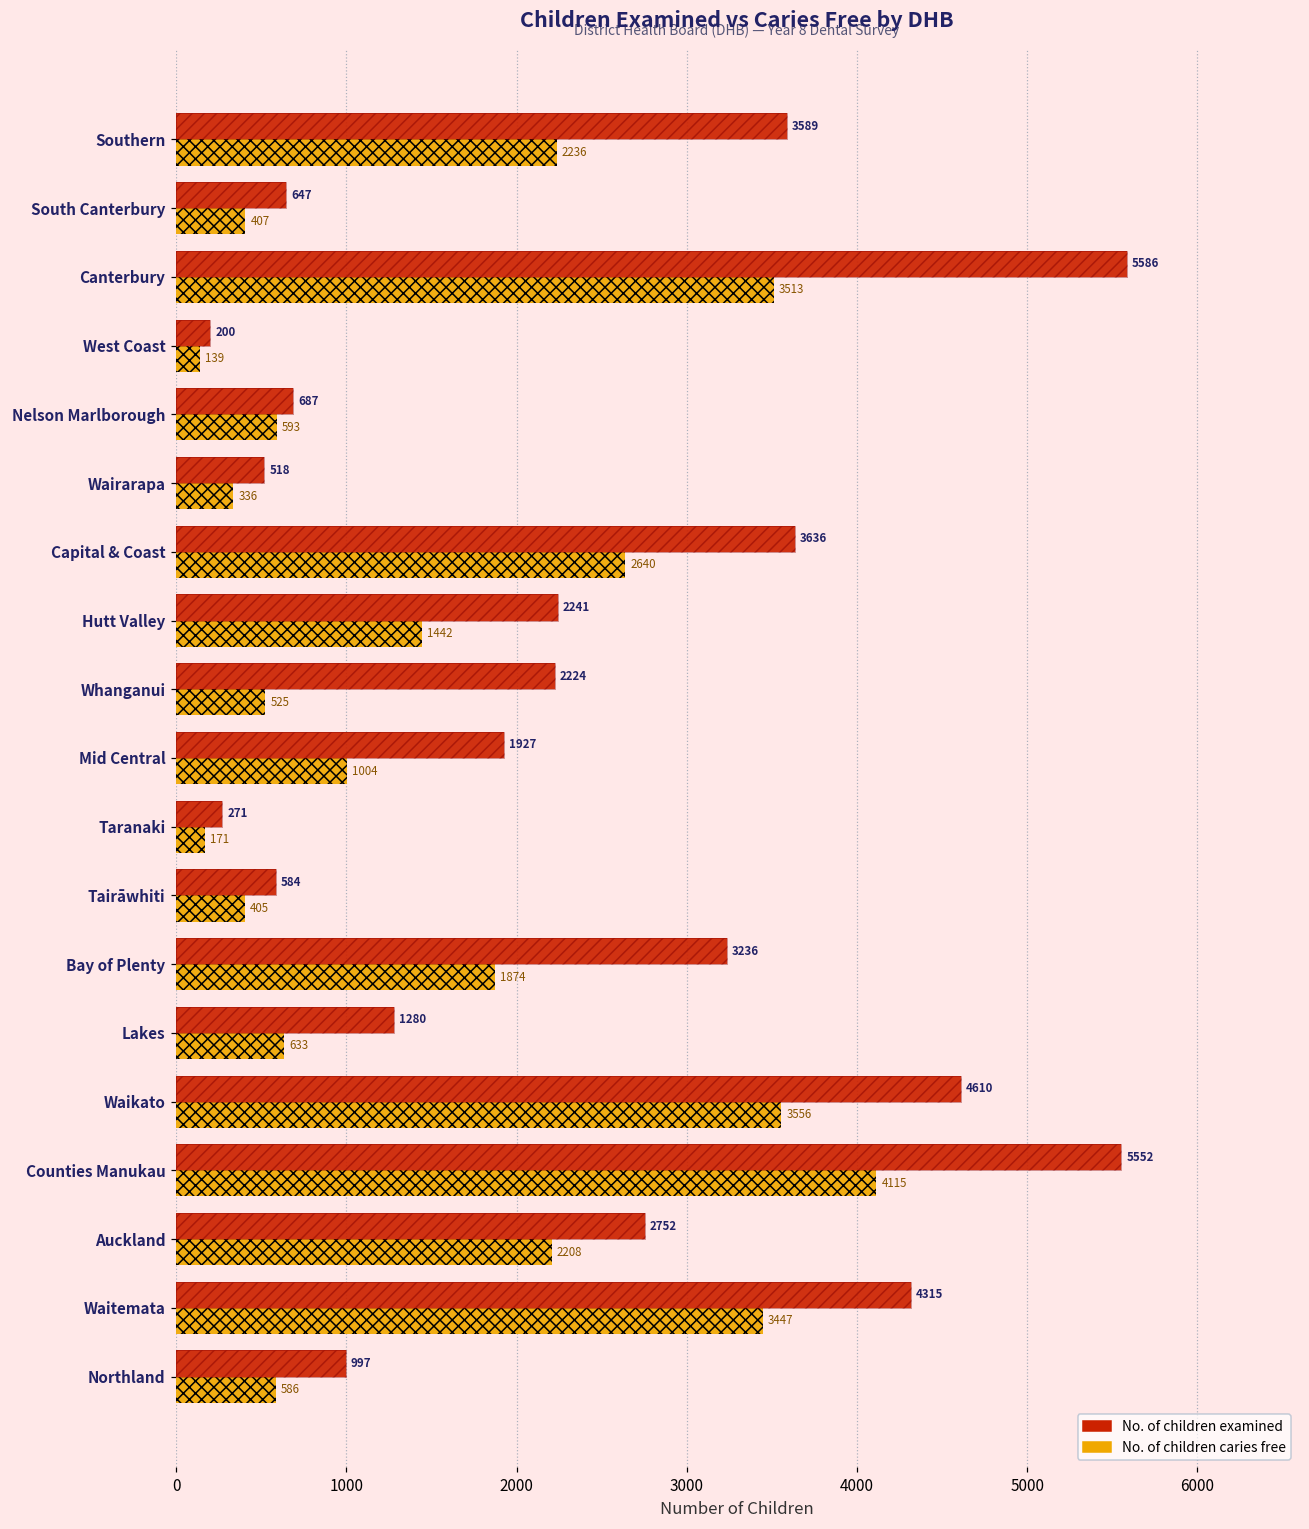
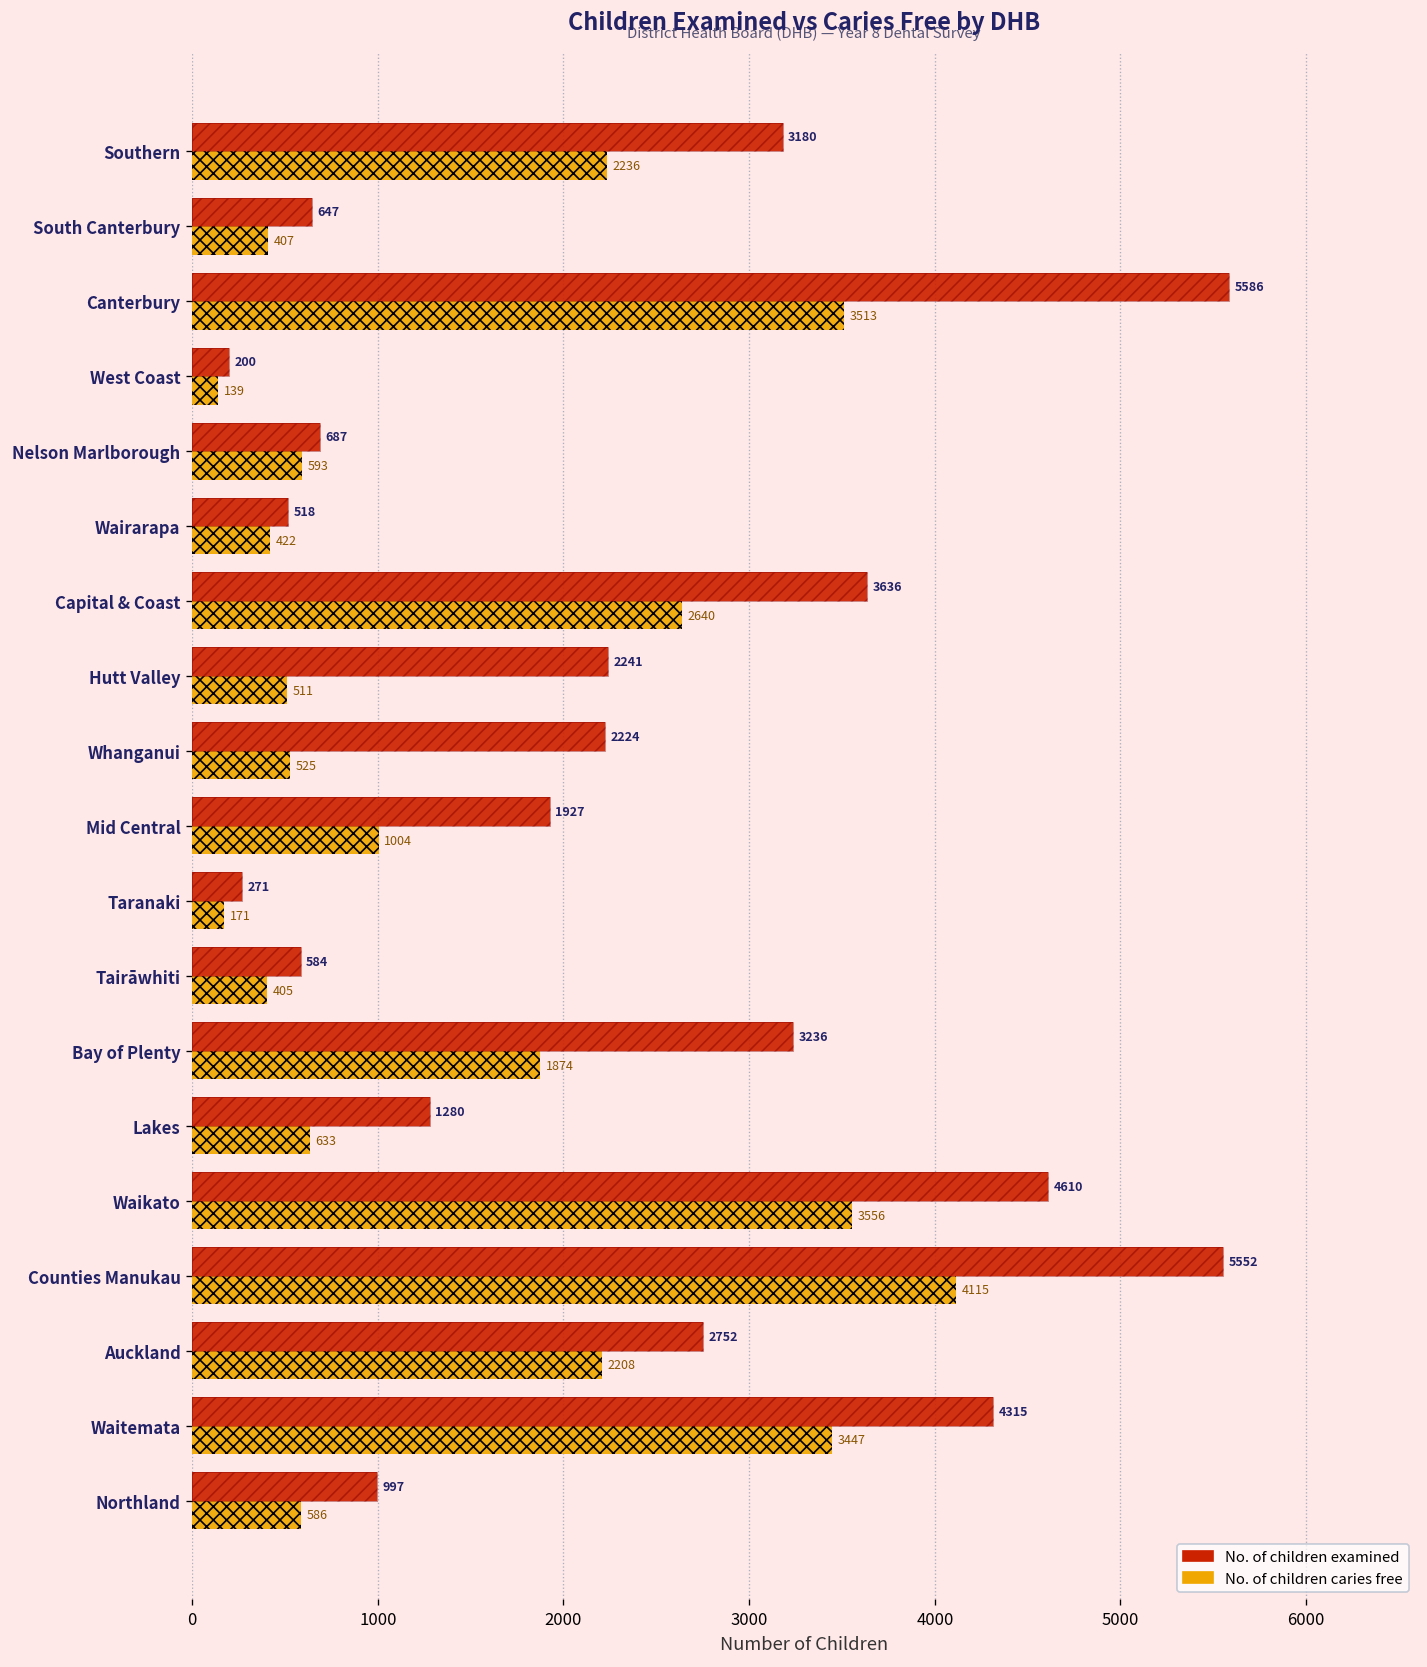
No. of children examined, Southern: 3589 -> 3180
No. of children caries free, Wairarapa: 336 -> 422
No. of children caries free, Hutt Valley: 1442 -> 511
